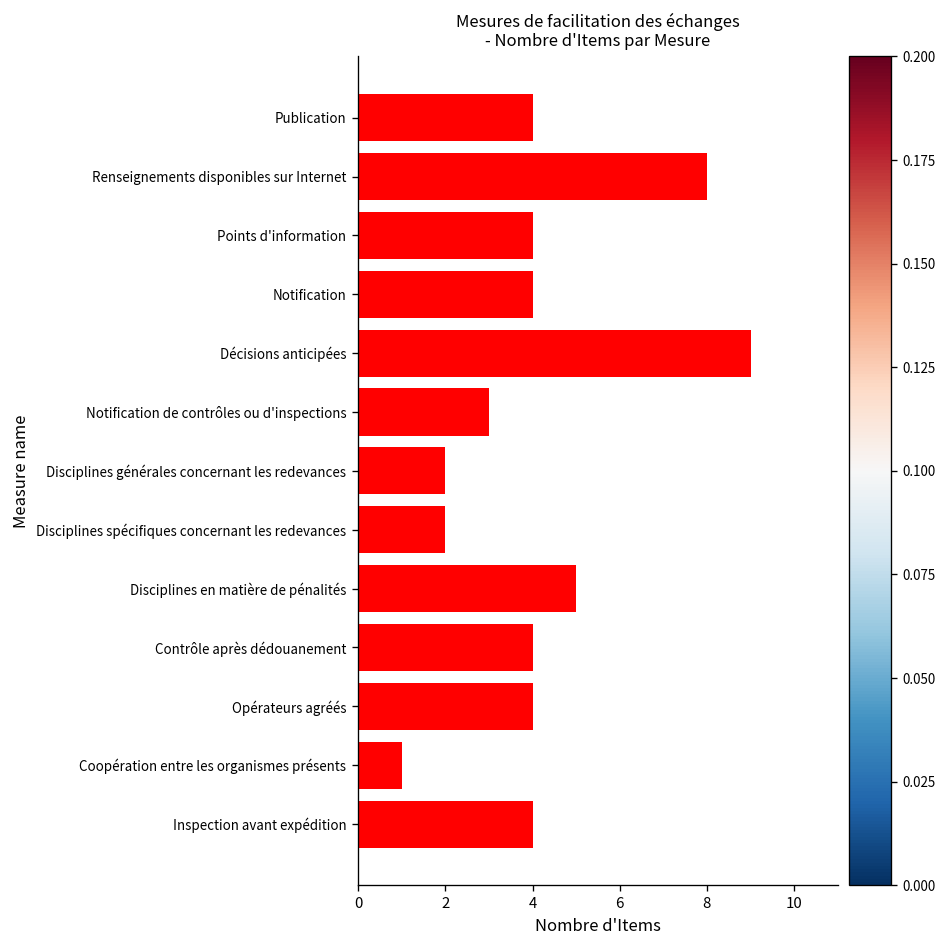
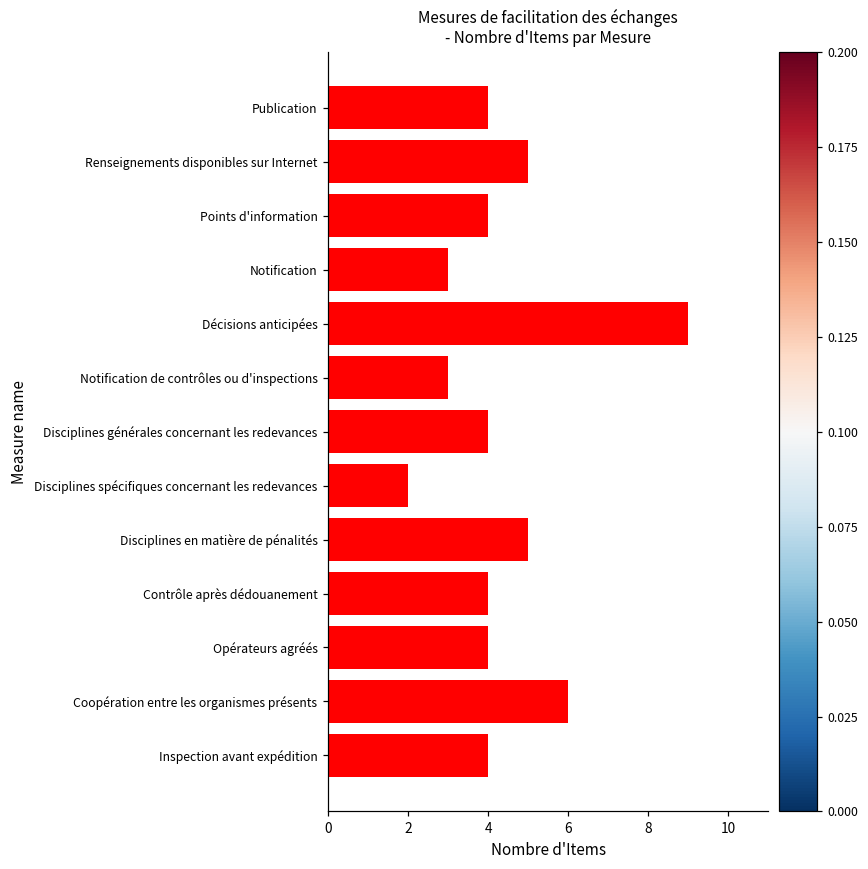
Renseignements disponibles sur Internet: 8 -> 5
Notification: 4 -> 3
Disciplines générales concernant les redevances: 2 -> 4
Coopération entre les organismes présents: 1 -> 6
